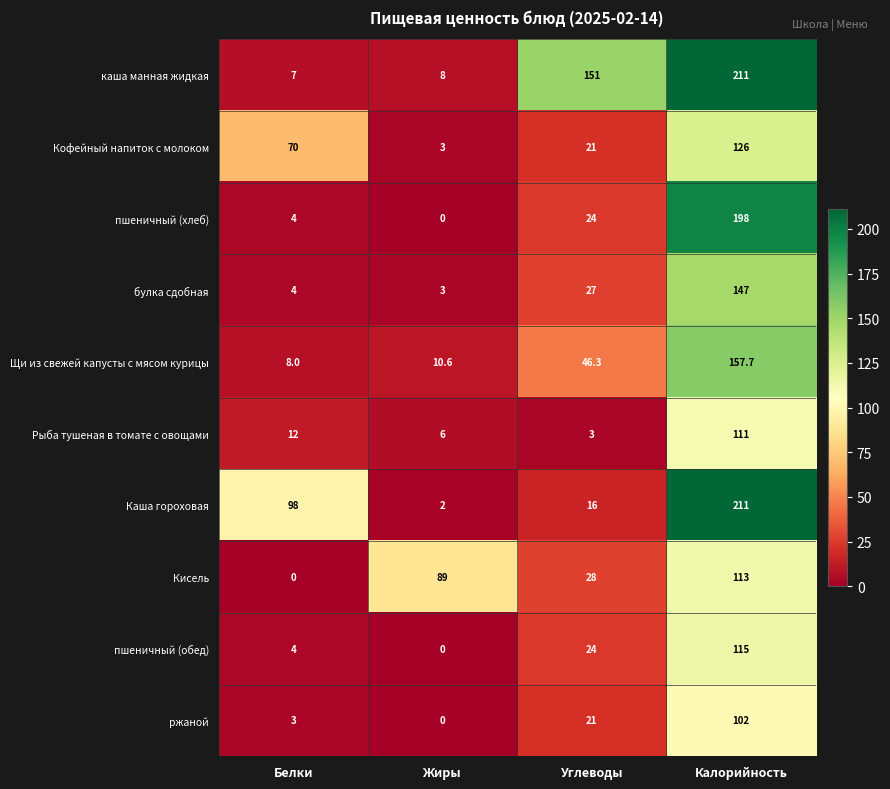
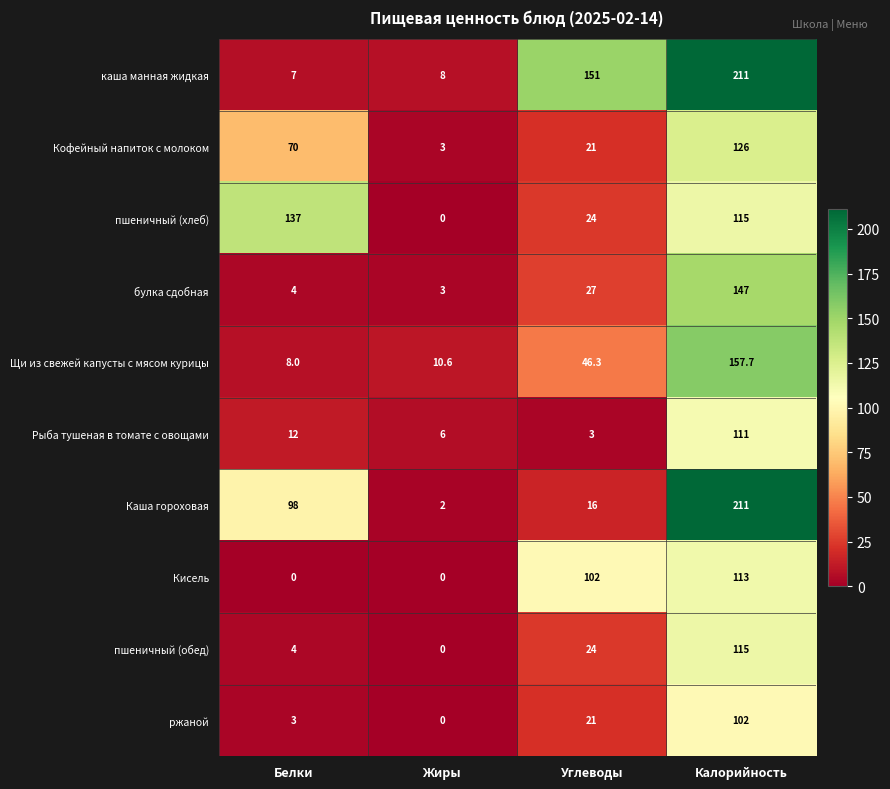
пшеничный (хлеб), Белки: 4 -> 137
пшеничный (хлеб), Калорийность: 198 -> 115
Кисель, Жиры: 89 -> 0
Кисель, Углеводы: 28 -> 102
